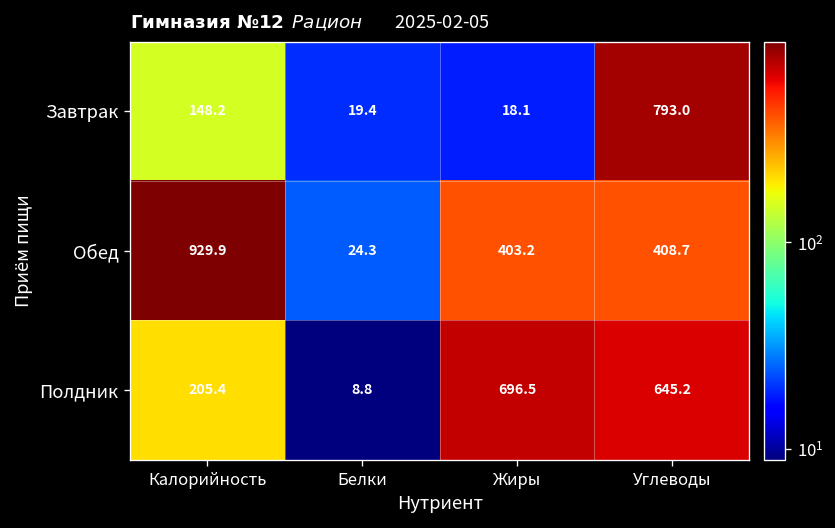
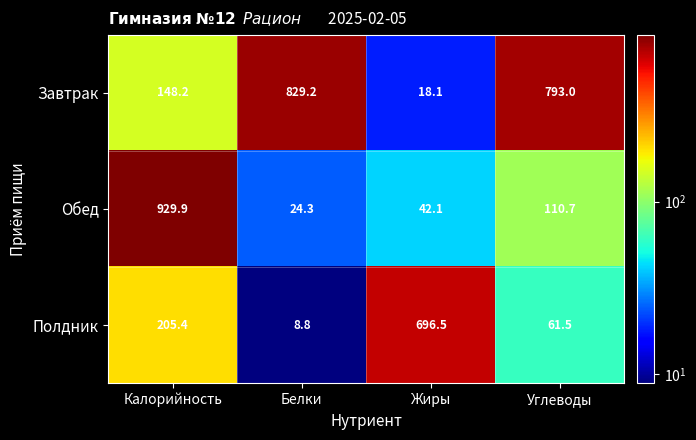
Завтрак, Белки: 19.4 -> 829.2
Обед, Жиры: 403.2 -> 42.1
Обед, Углеводы: 408.7 -> 110.7
Полдник, Углеводы: 645.2 -> 61.5
